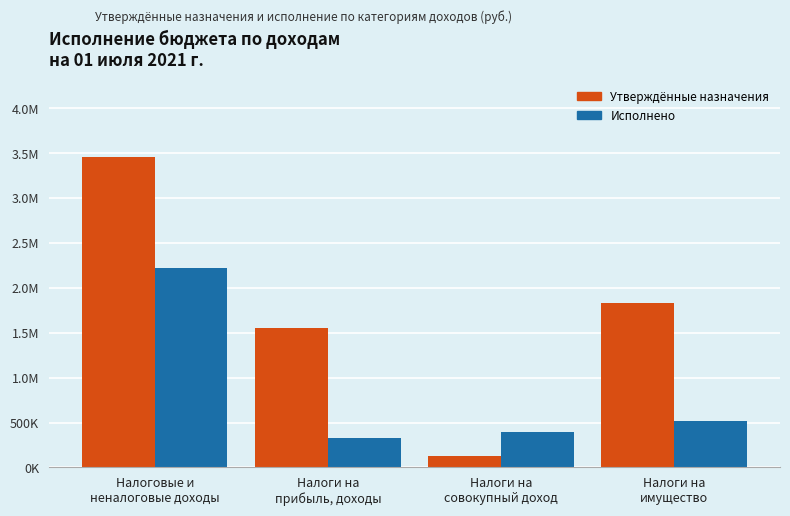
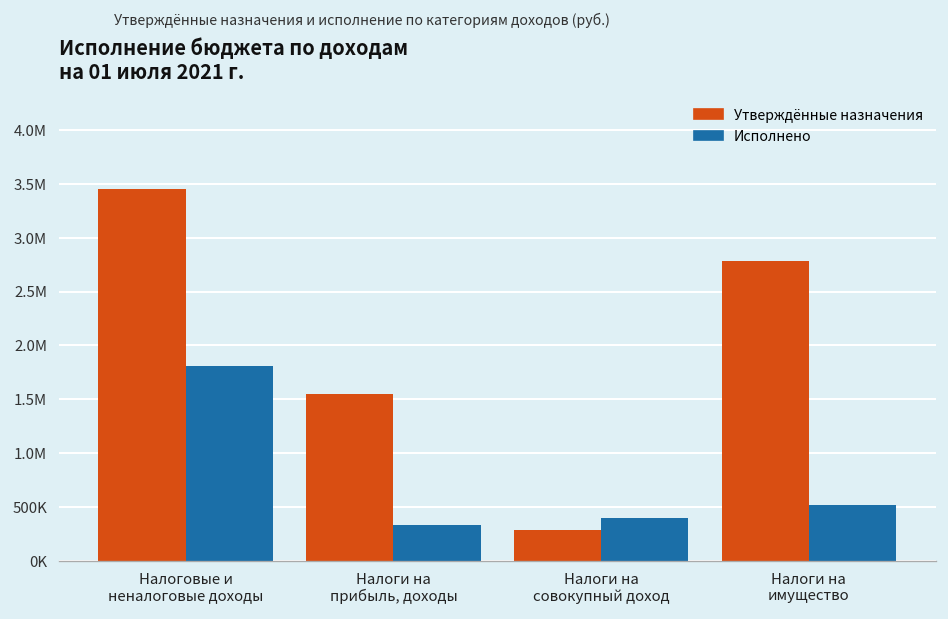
Исполнено, Налоговые и неналоговые доходы: 2200000 -> 1800000
Утверждённые назначения, Налоги на совокупный доход: 100000 -> 300000
Утверждённые назначения, Налоги на имущество: 1800000 -> 2800000
